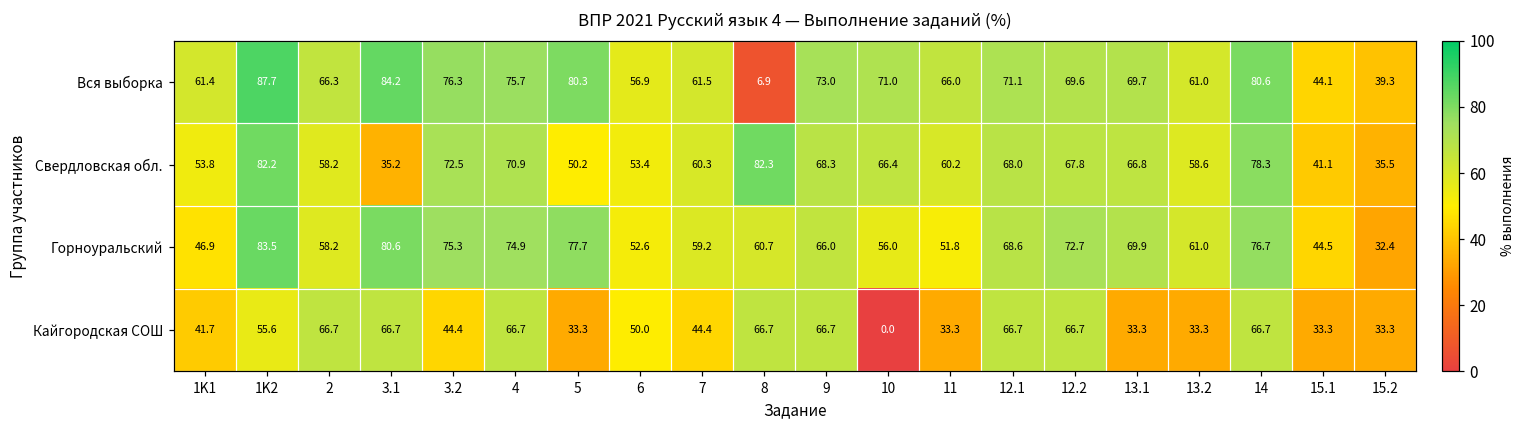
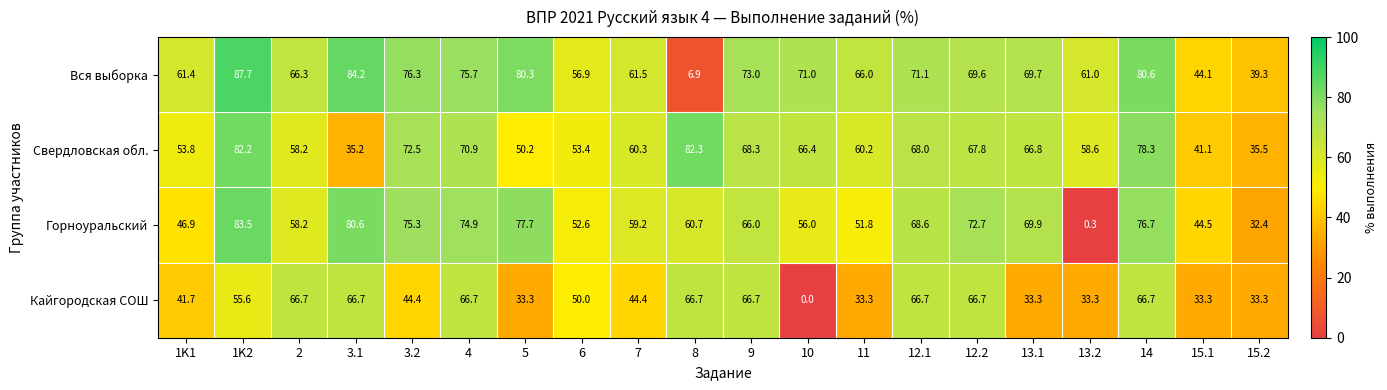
Горноуральский, 13.2: 61.0 -> 0.3
